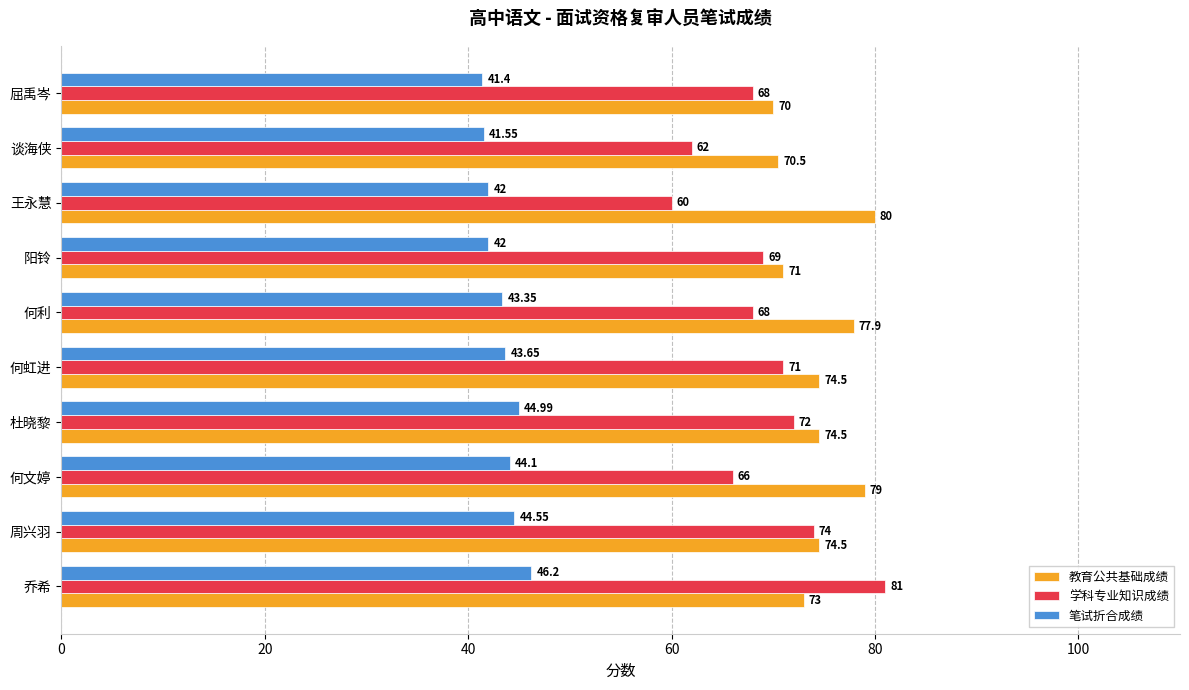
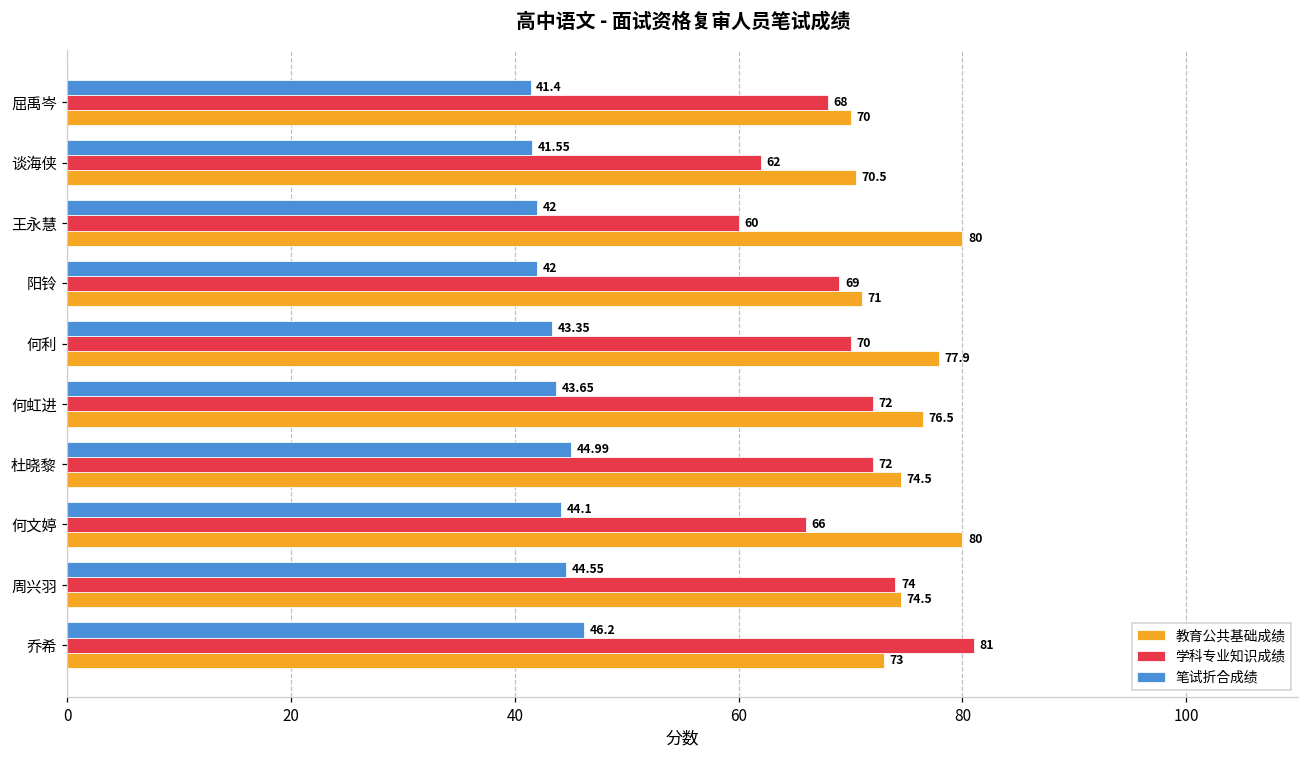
学科专业知识成绩, 何利: 68 -> 70
学科专业知识成绩, 何虹进: 71 -> 72
教育公共基础成绩, 何虹进: 74.5 -> 76.5
教育公共基础成绩, 何文婷: 79 -> 80
